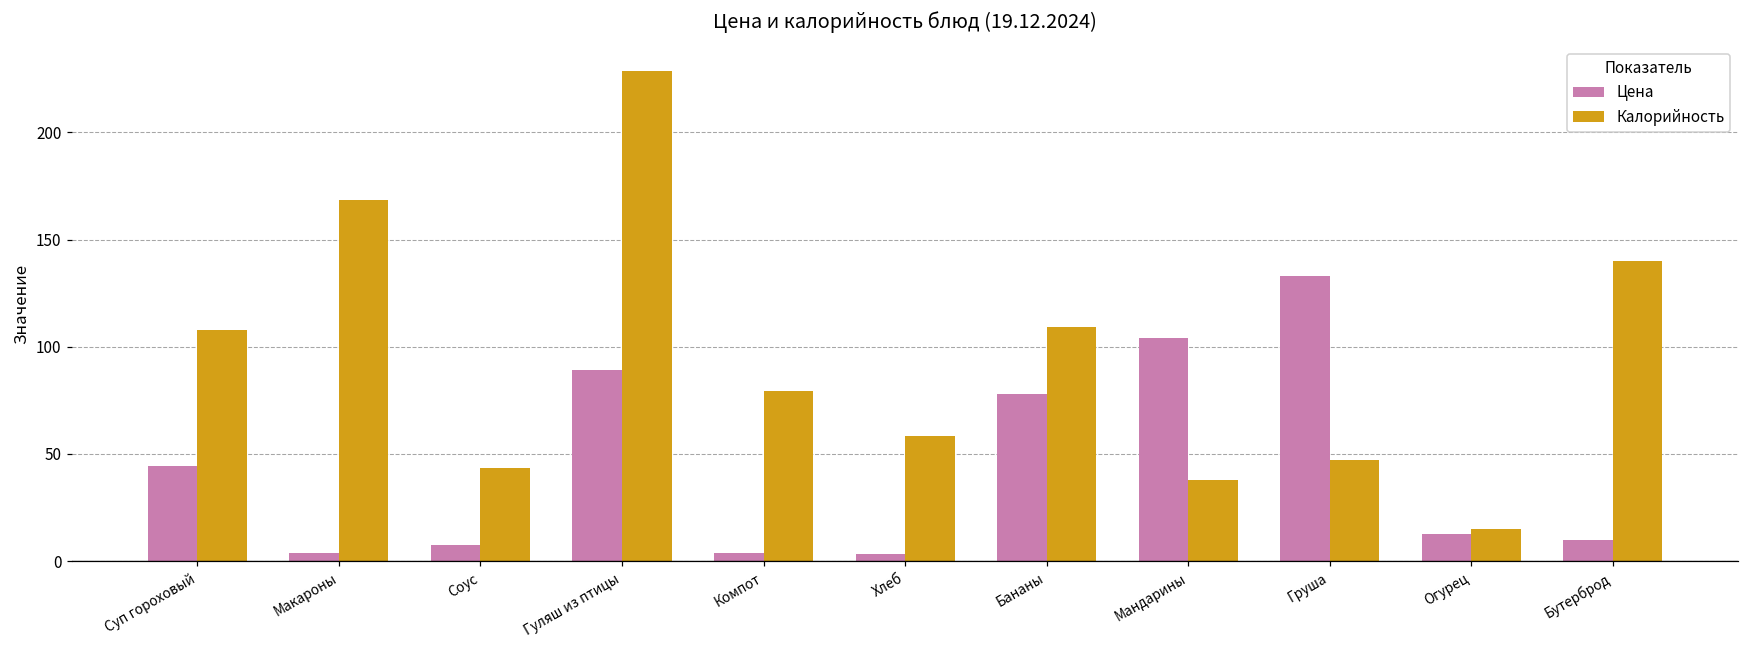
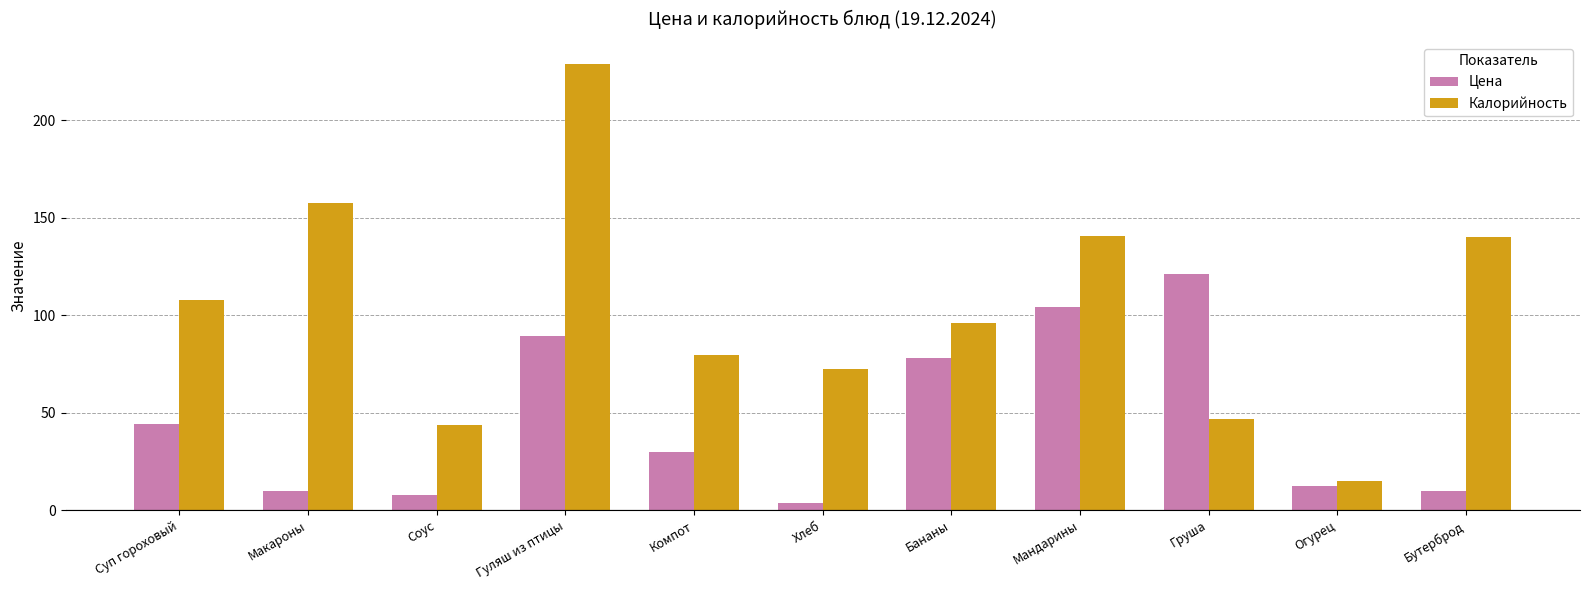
Цена, Макароны: 4 -> 10
Калорийность, Макароны: 168 -> 158
Цена, Компот: 4 -> 30
Калорийность, Хлеб: 58 -> 73
Калорийность, Бананы: 109 -> 96
Калорийность, Мандарины: 38 -> 141
Цена, Груша: 133 -> 121
